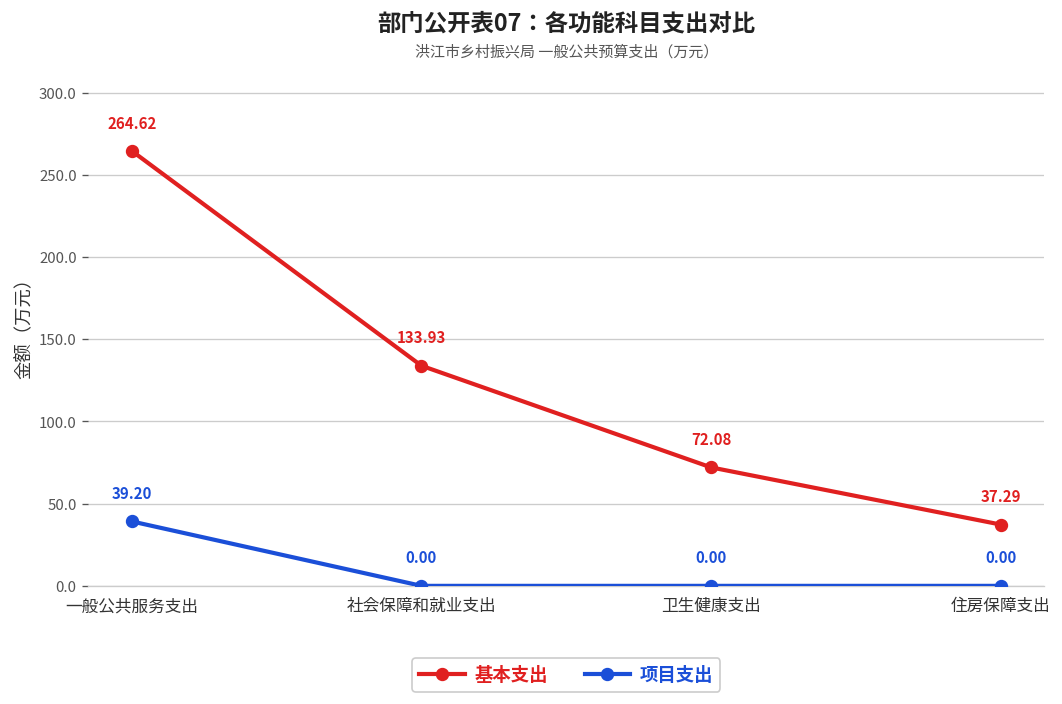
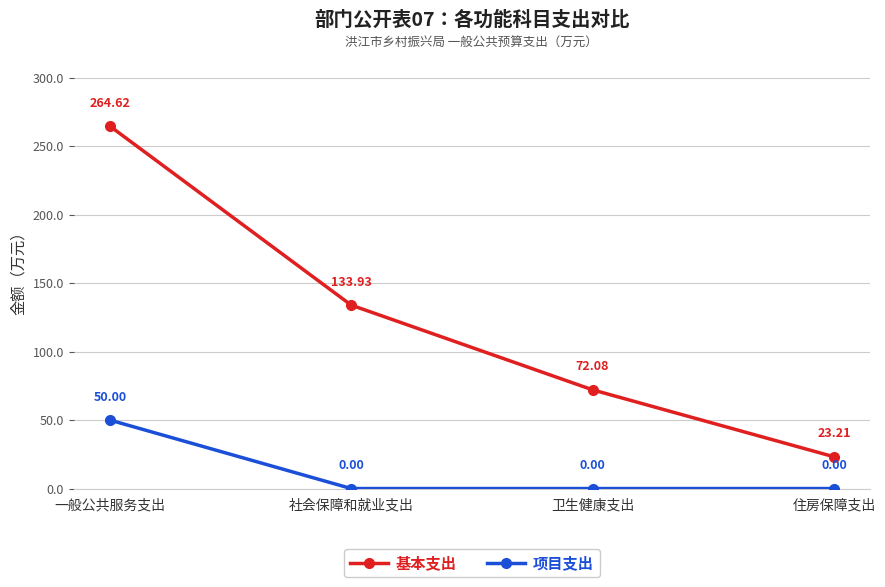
项目支出, 一般公共服务支出: 39.20 -> 50.00
基本支出, 住房保障支出: 37.29 -> 23.21
